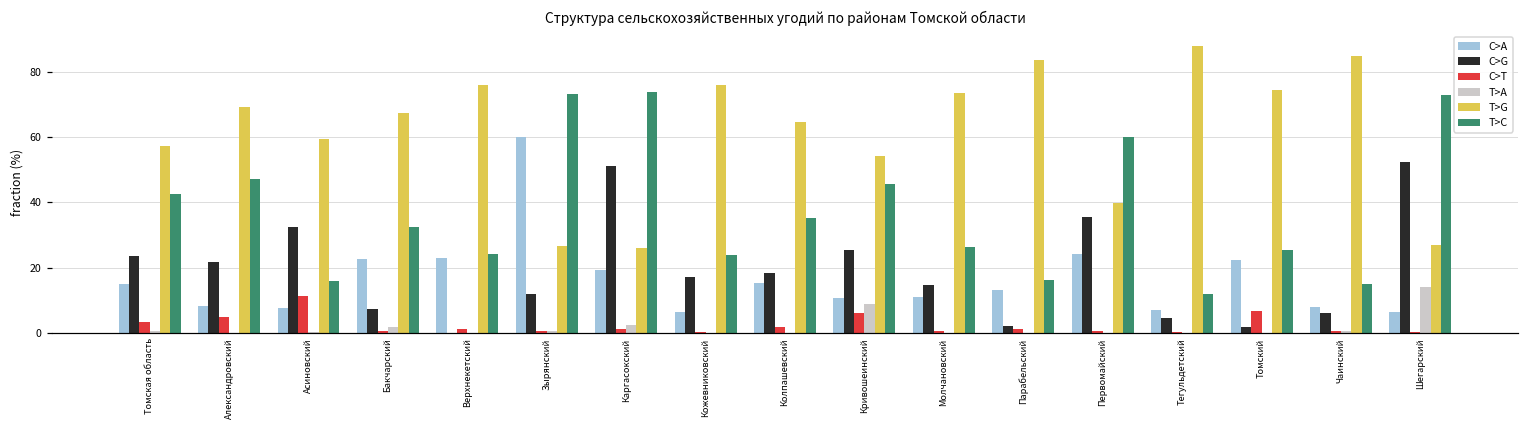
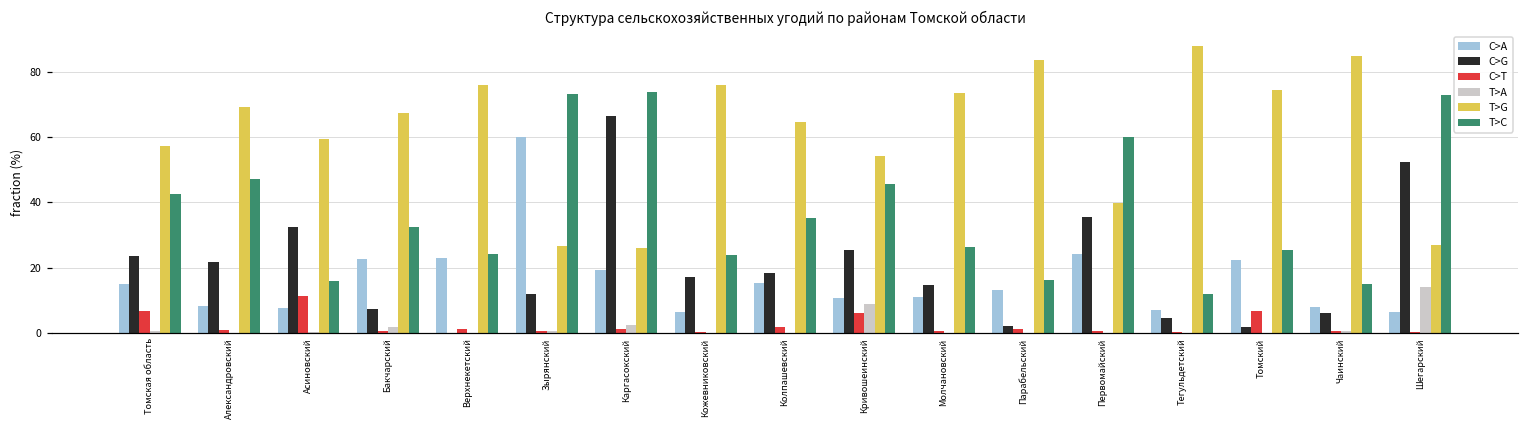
C>T, Томская область: 3 -> 7
C>T, Александровский: 5 -> 1
C>G, Каргасокский: 51 -> 67
